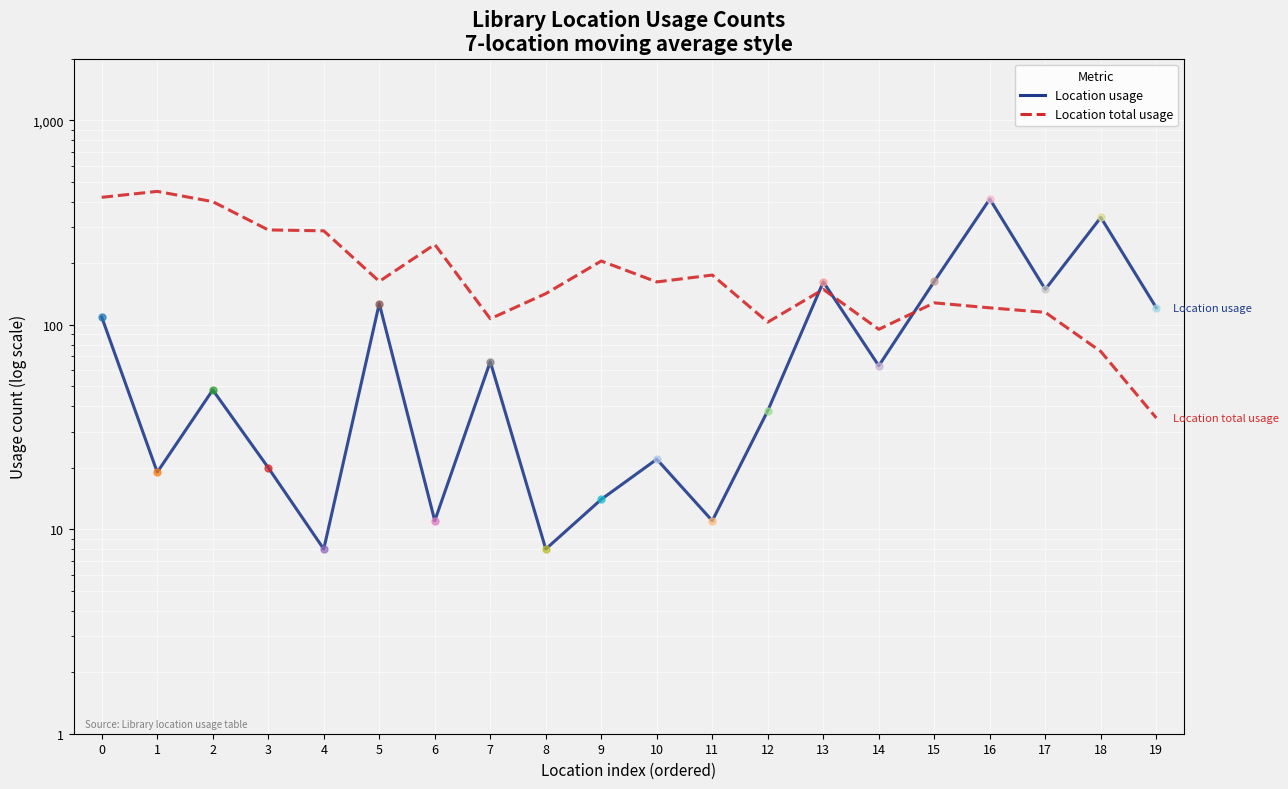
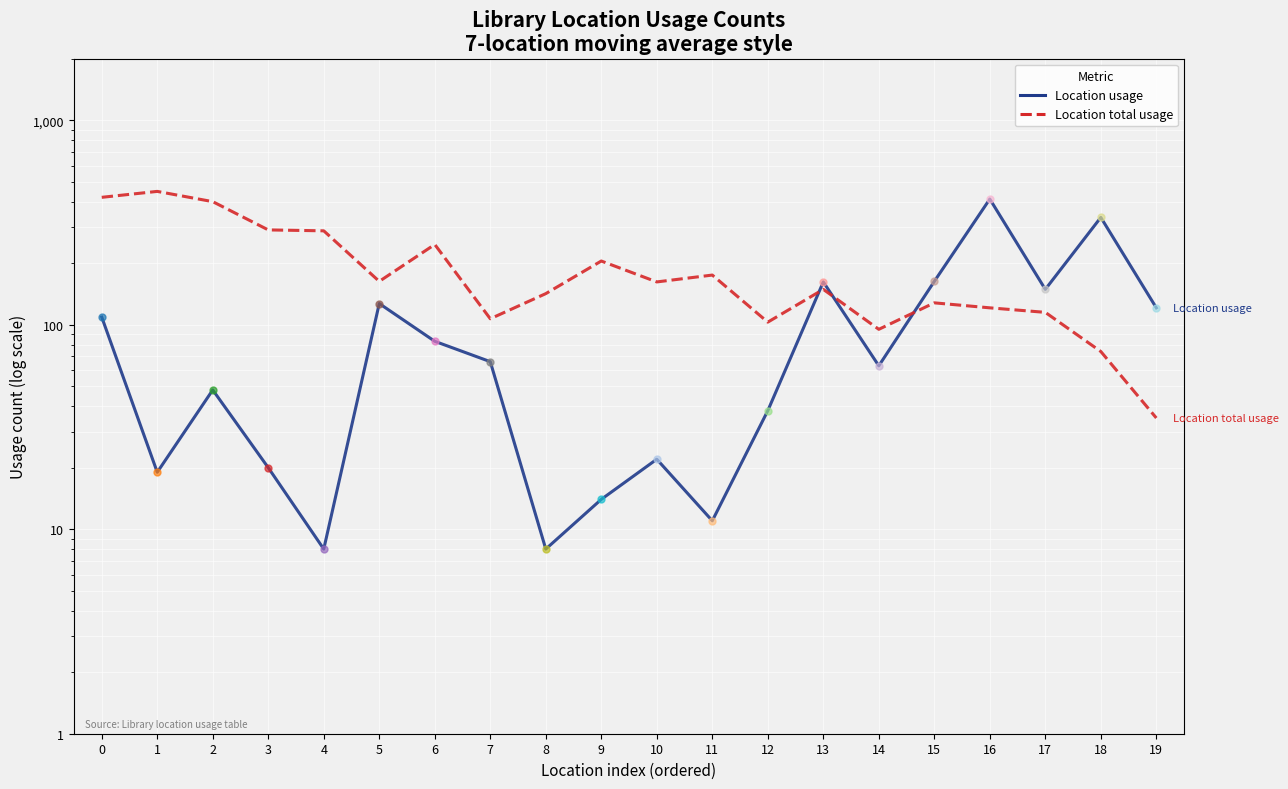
Location usage, 6: 11 -> 83
